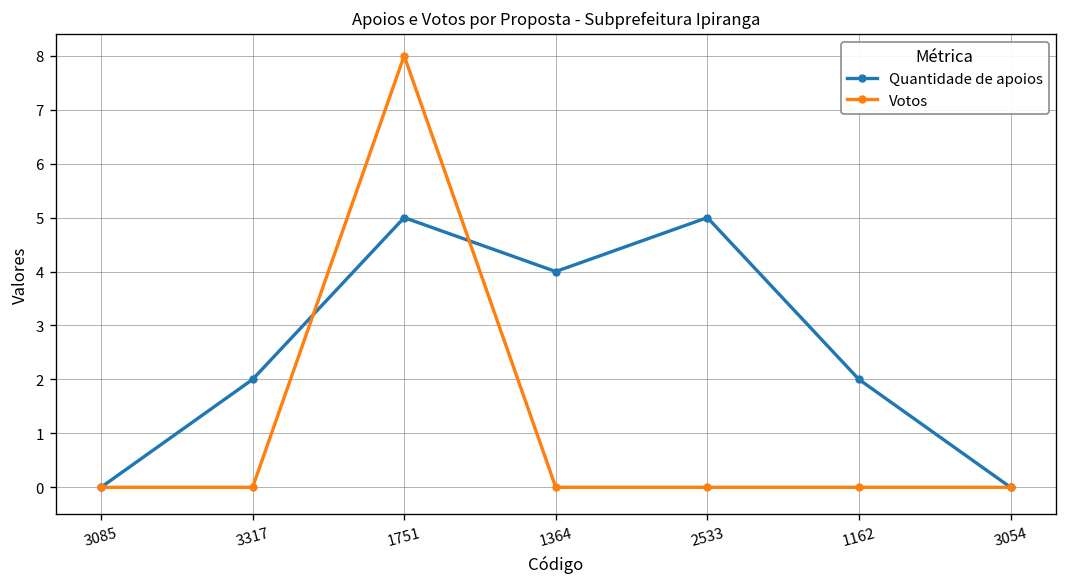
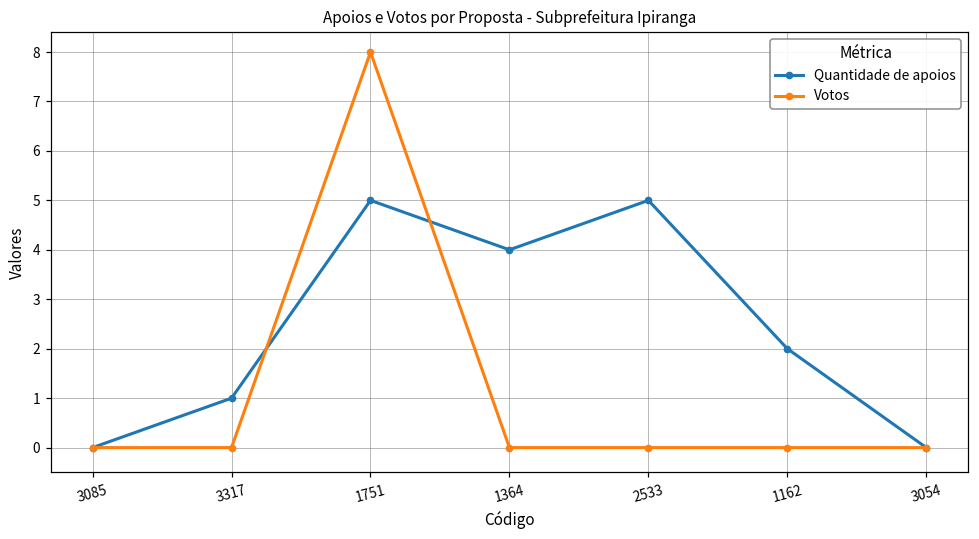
Quantidade de apoios, 3317: 2 -> 1
